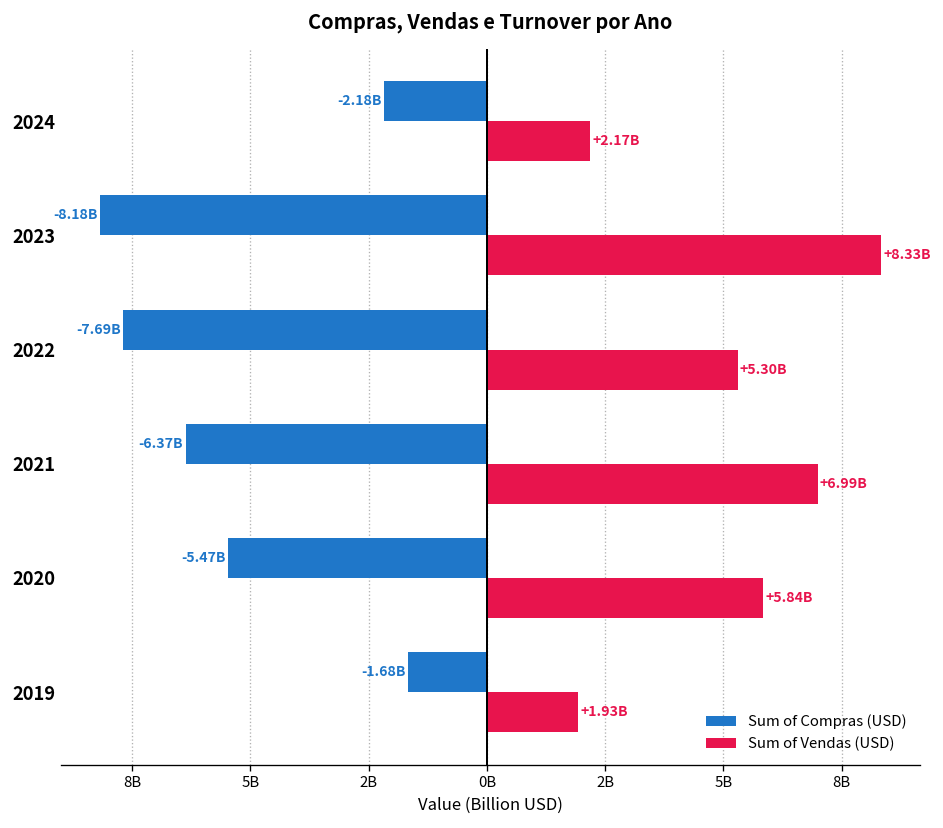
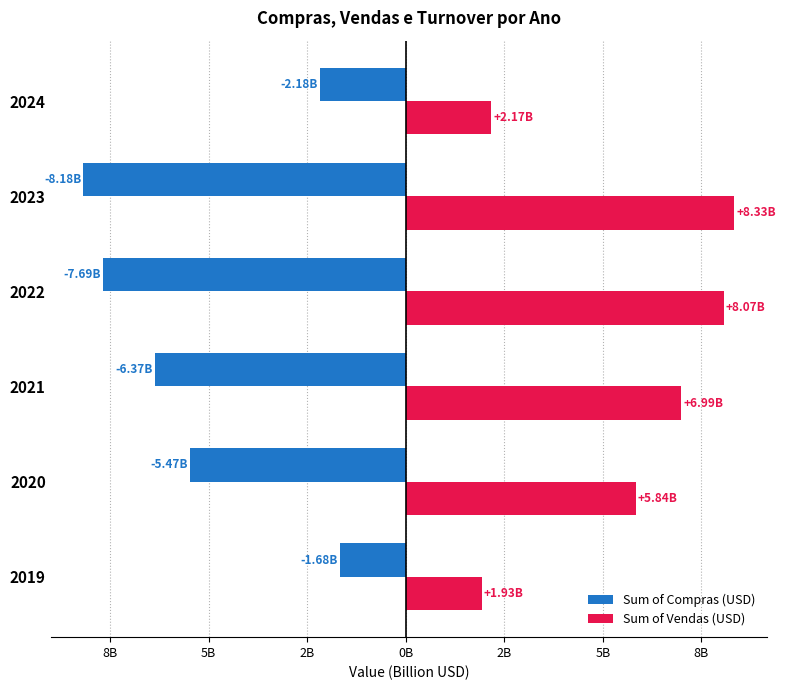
Sum of Vendas (USD), 2022: +5.30B -> +8.07B
